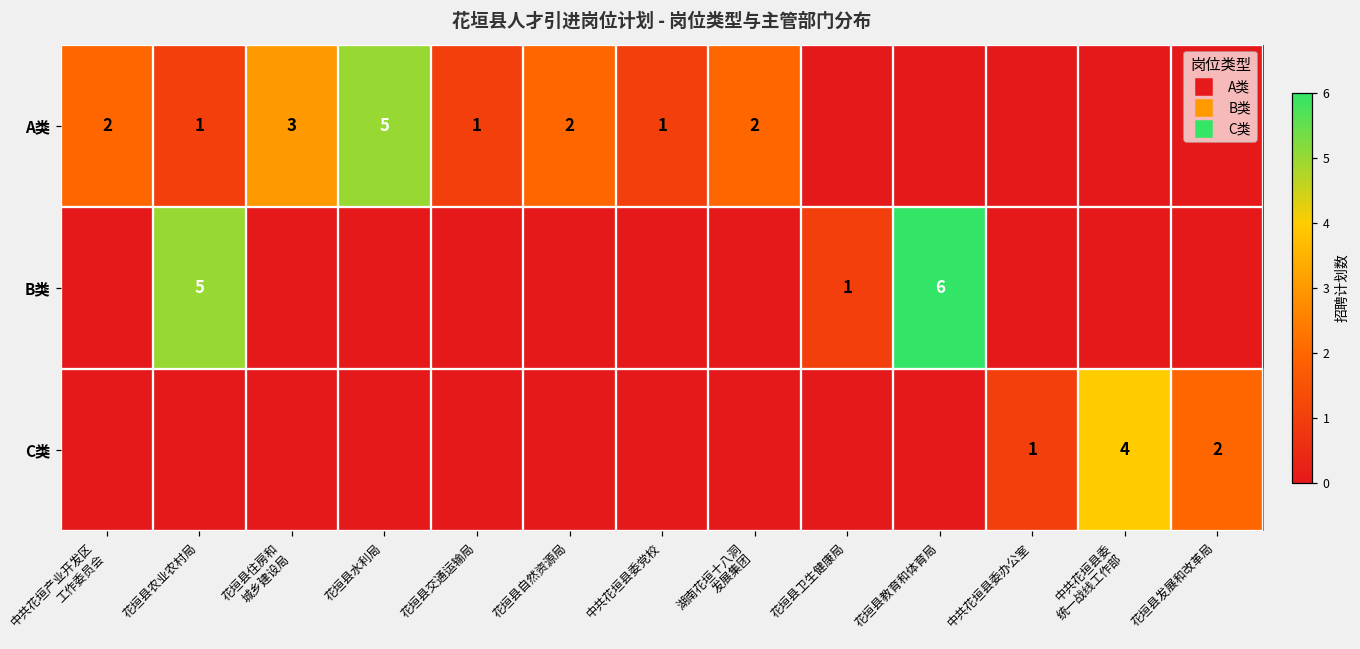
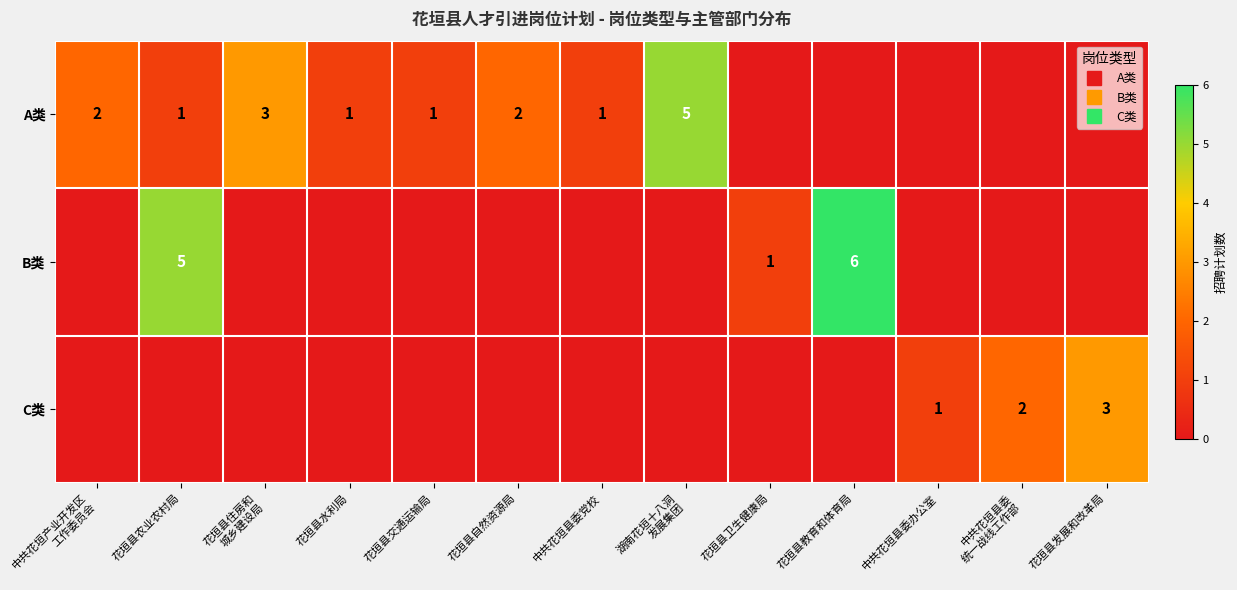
A类, 花垣县水利局: 5 -> 1
A类, 湖南花垣十八洞 发展集团: 2 -> 5
C类, 中共花垣县委 统一战线工作部: 4 -> 2
C类, 花垣县发展和改革局: 2 -> 3
